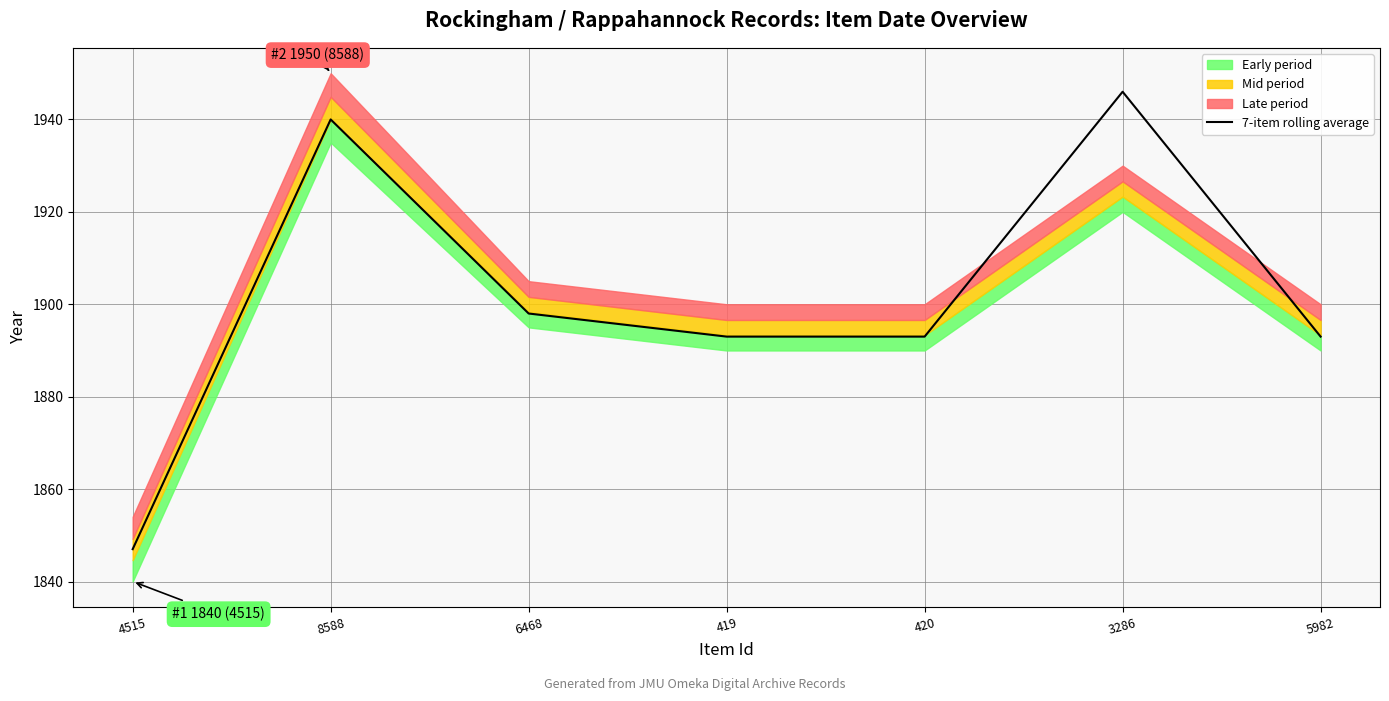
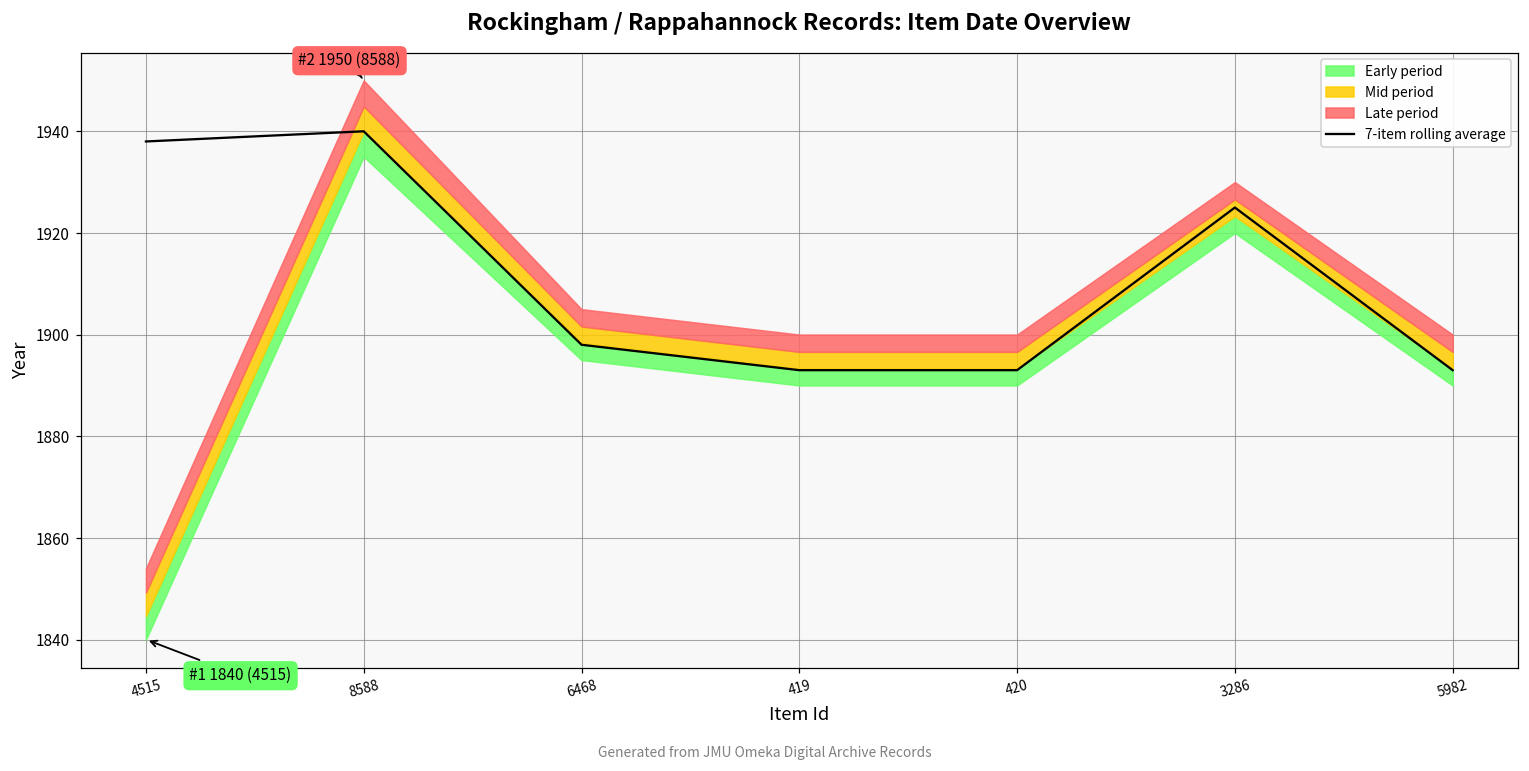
7-item rolling average, 4515: 1847 -> 1938
7-item rolling average, 3286: 1946 -> 1925
